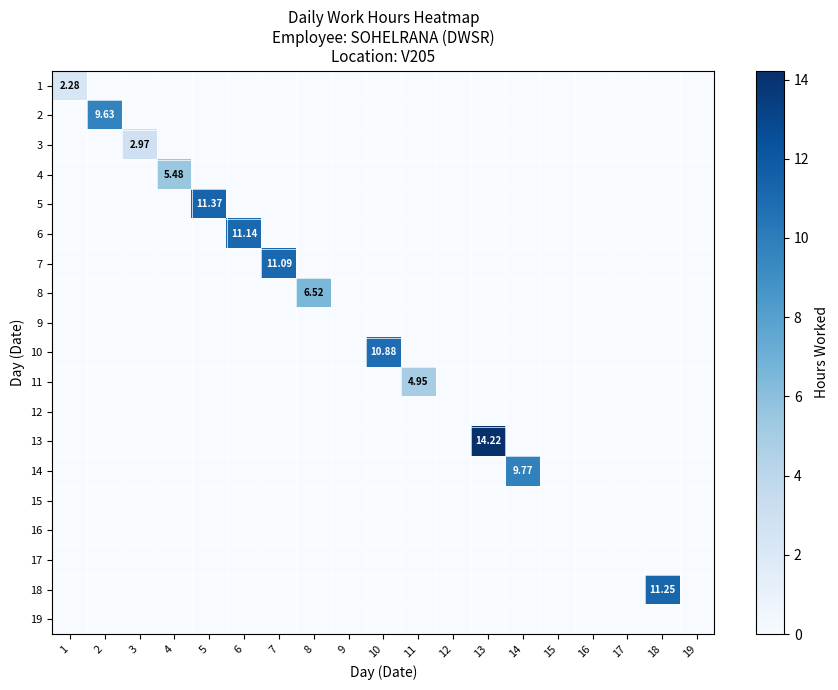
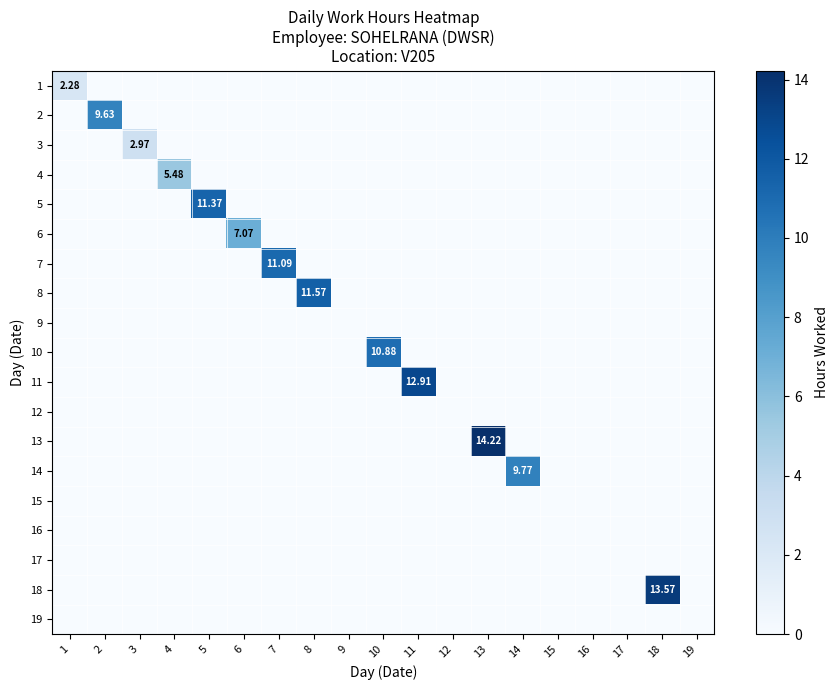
6, 6: 11.14 -> 7.07
8, 8: 6.52 -> 11.57
11, 11: 4.95 -> 12.91
18, 18: 11.25 -> 13.57
